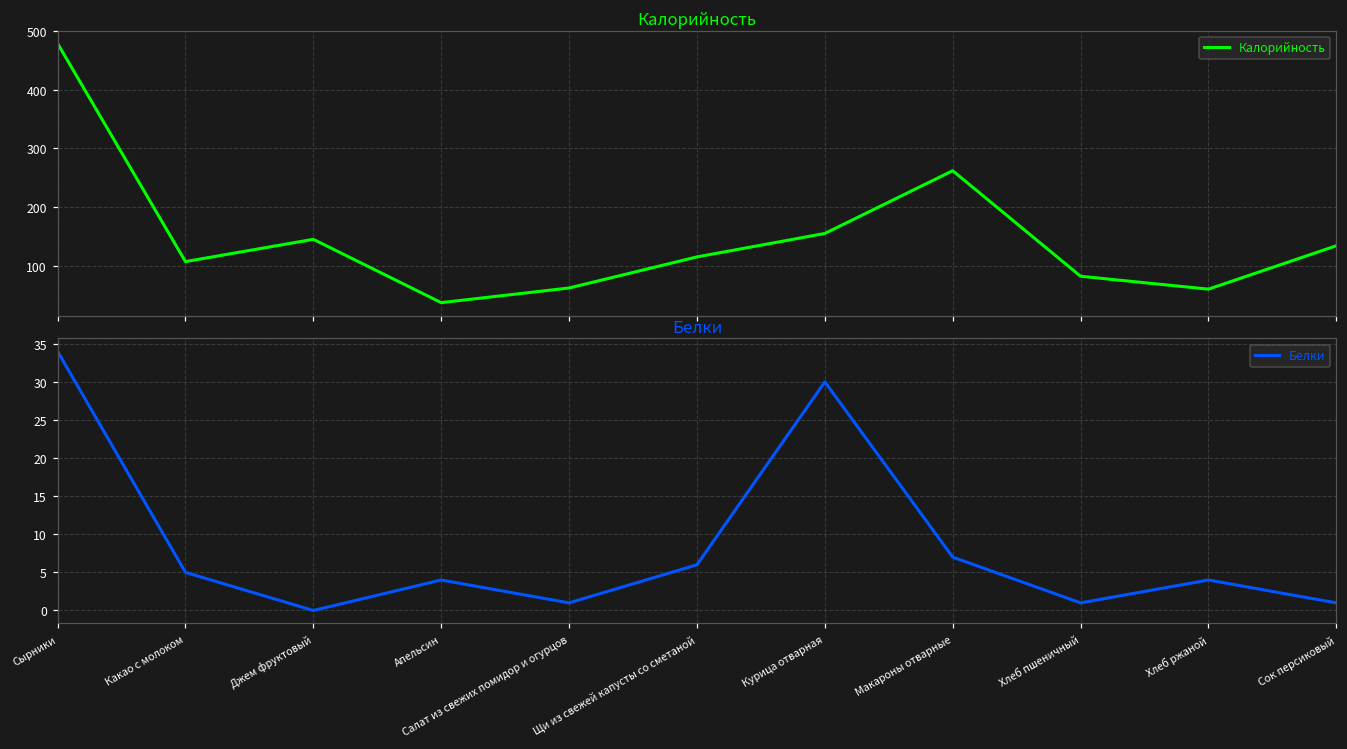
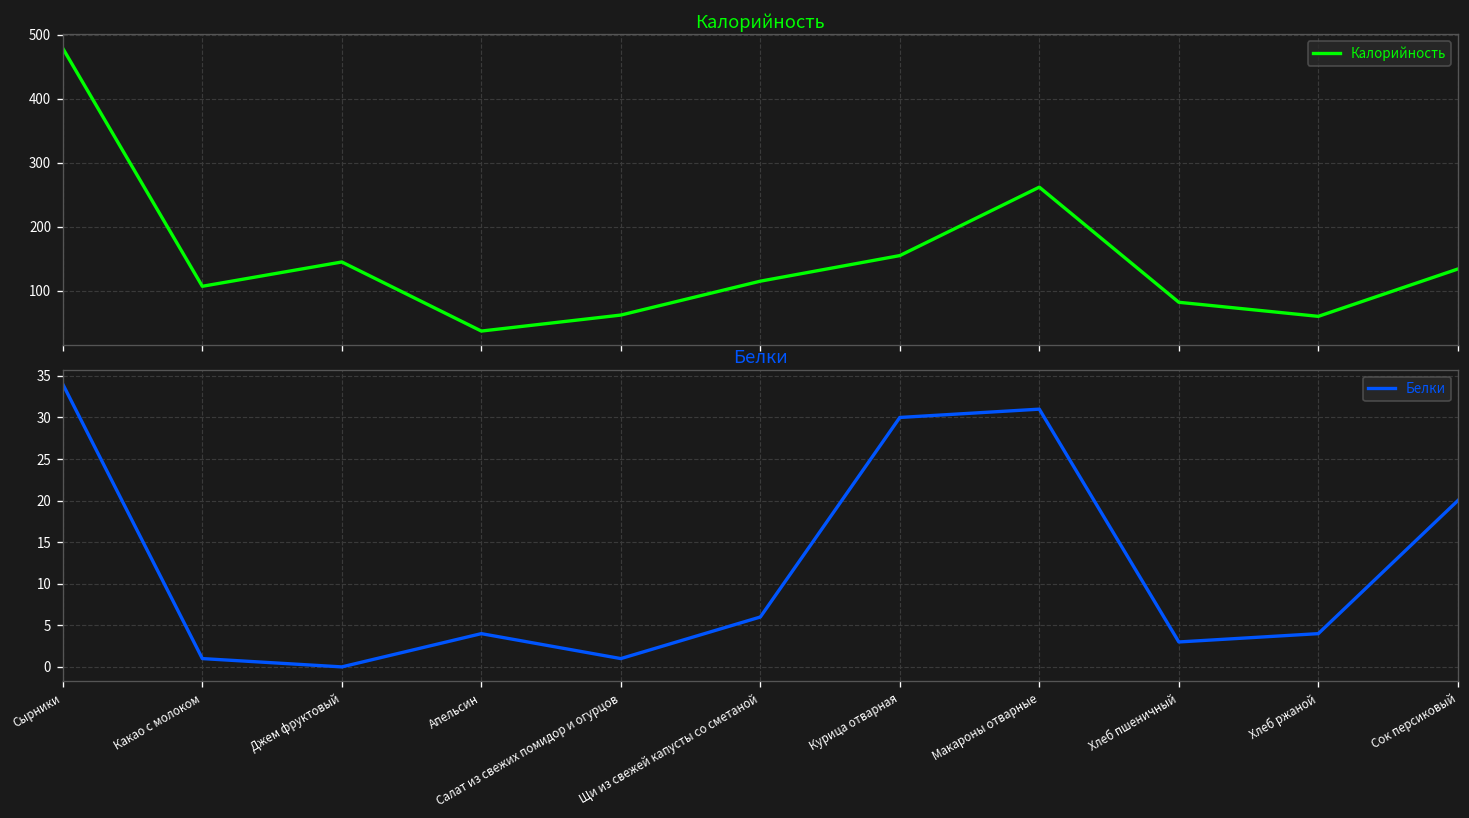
Белки, Какао с молоком: 5 -> 1
Белки, Макароны отварные: 7 -> 31
Белки, Хлеб пшеничный: 1 -> 3
Белки, Сок персиковый: 1 -> 20
